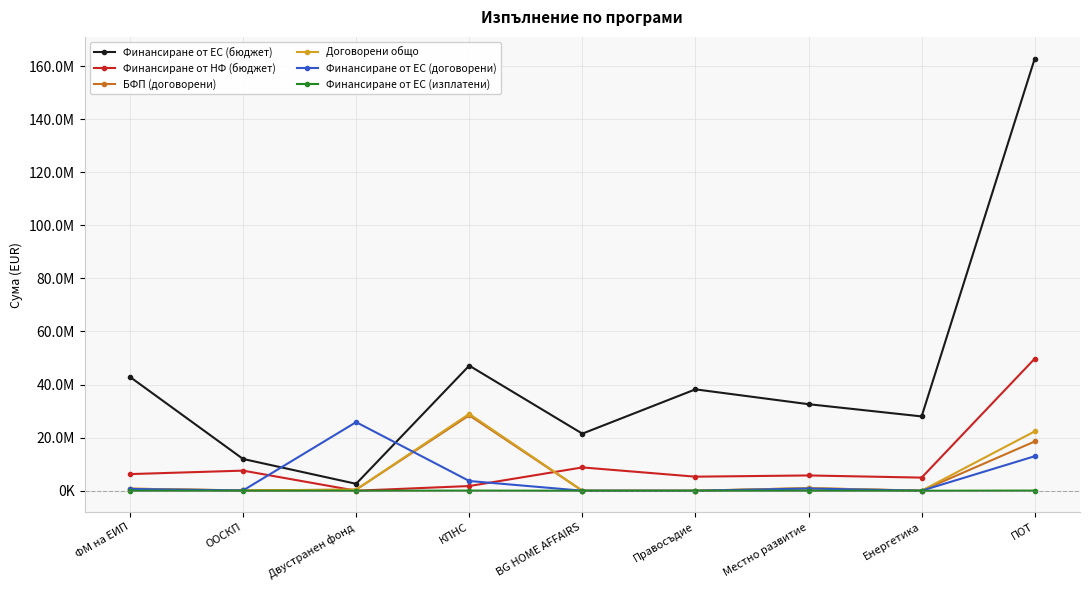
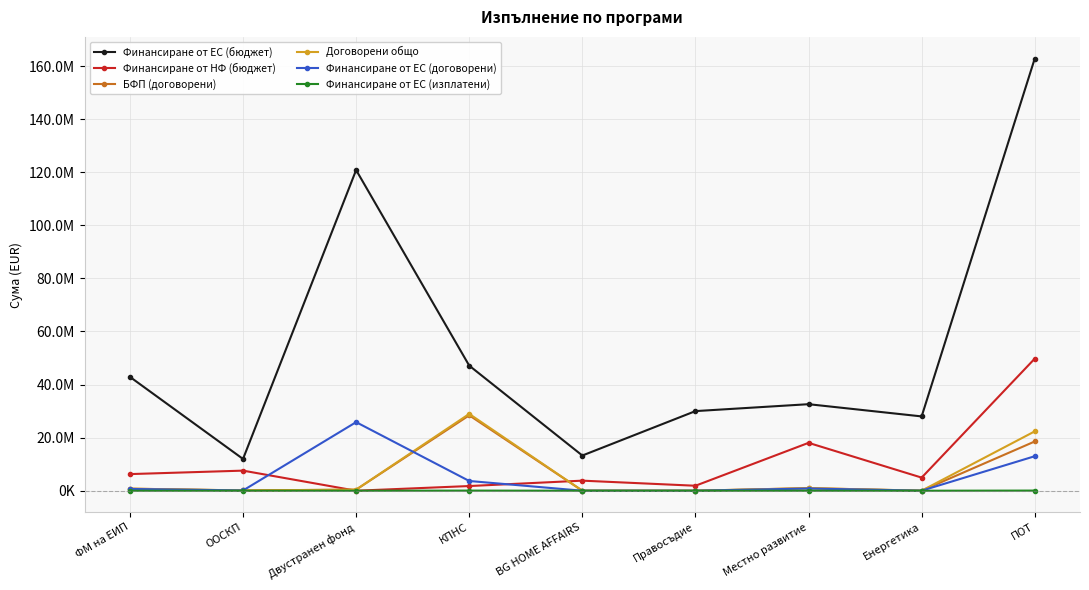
Финансиране от ЕС (бюджет), Двустранен фонд: 3000000 -> 121000000
Финансиране от ЕС (бюджет), BG HOME AFFAIRS: 21000000 -> 13000000
Финансиране от НФ (бюджет), BG HOME AFFAIRS: 9000000 -> 4000000
Финансиране от ЕС (бюджет), Правосъдие: 38000000 -> 30000000
Финансиране от НФ (бюджет), Правосъдие: 5000000 -> 2000000
Финансиране от НФ (бюджет), Местно развитие: 6000000 -> 18000000
